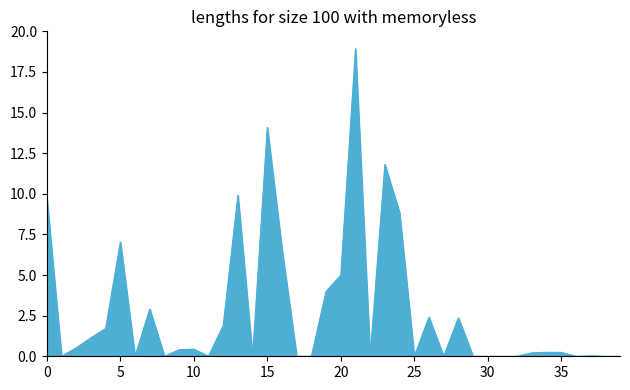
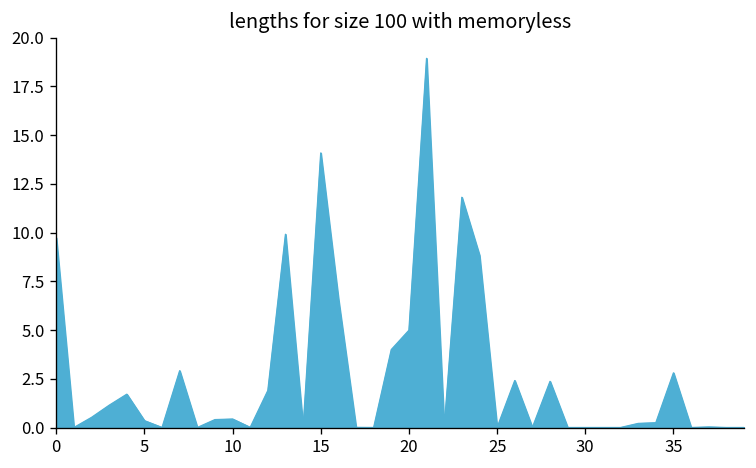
5: 7.0 -> 0.4
35: 0.2 -> 2.8
